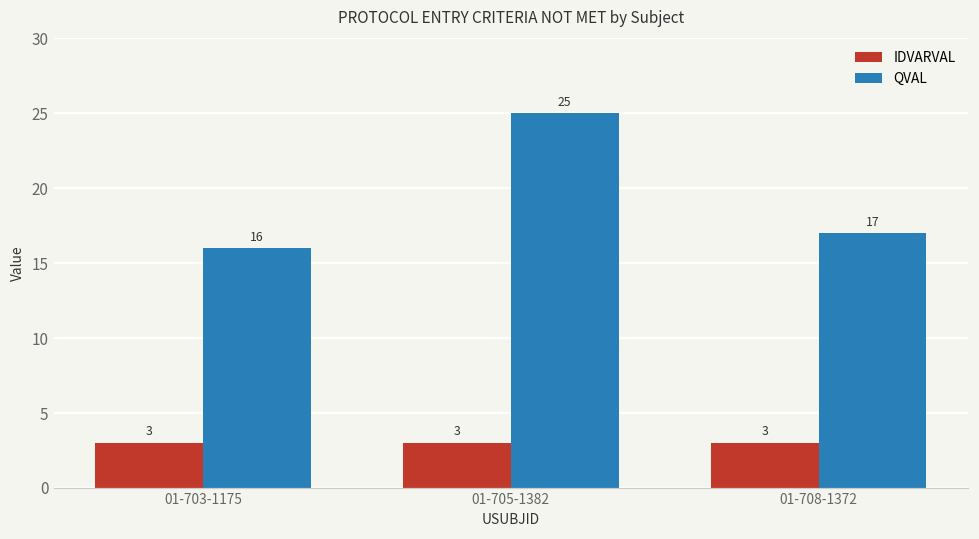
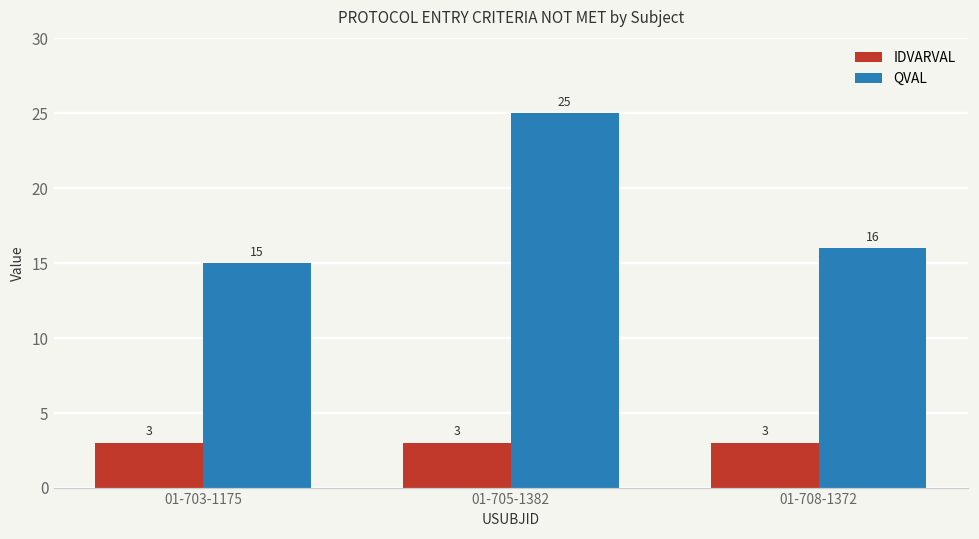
QVAL, 01-703-1175: 16 -> 15
QVAL, 01-708-1372: 17 -> 16
